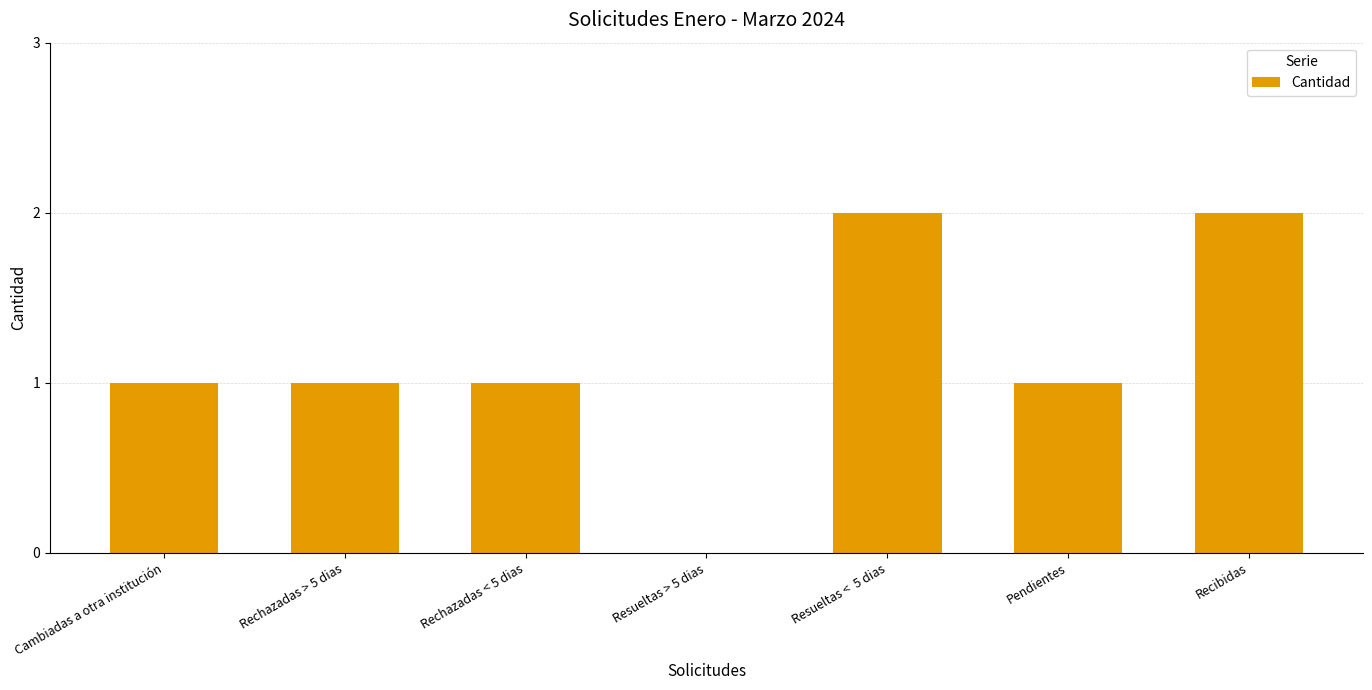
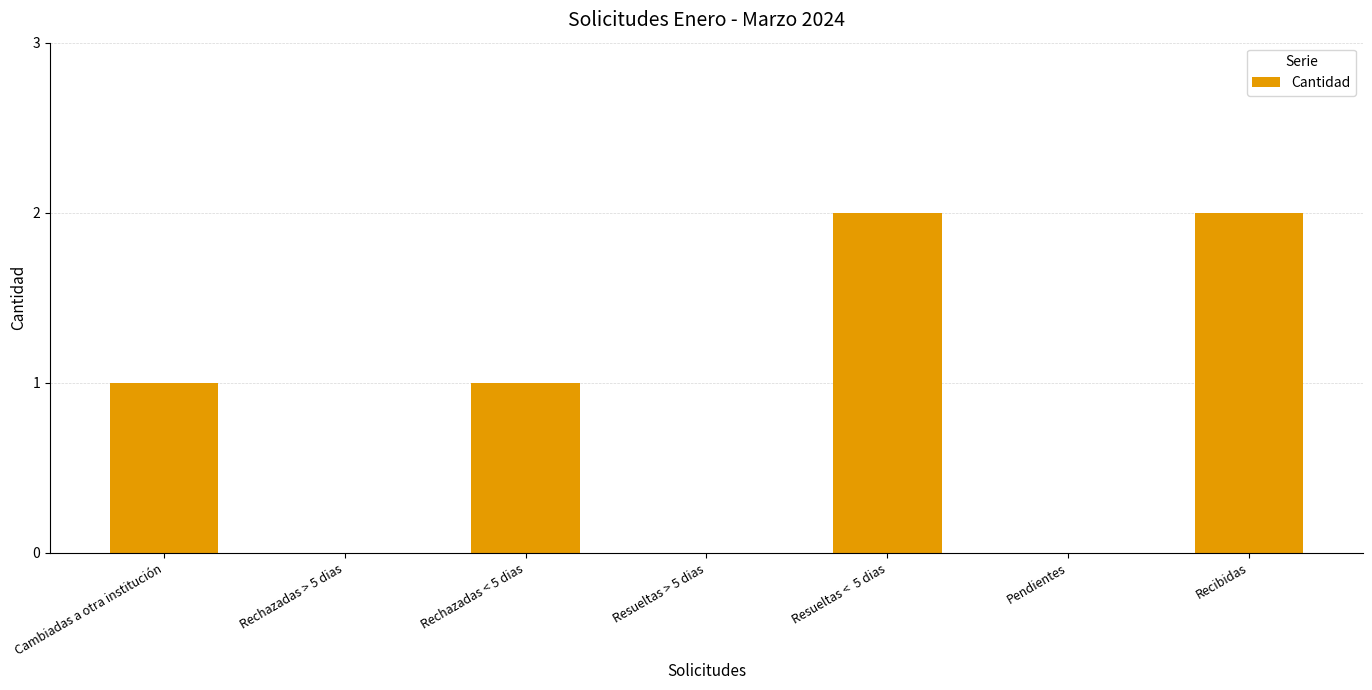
Rechazadas > 5 dias: 1 -> 0
Pendientes: 1 -> 0
